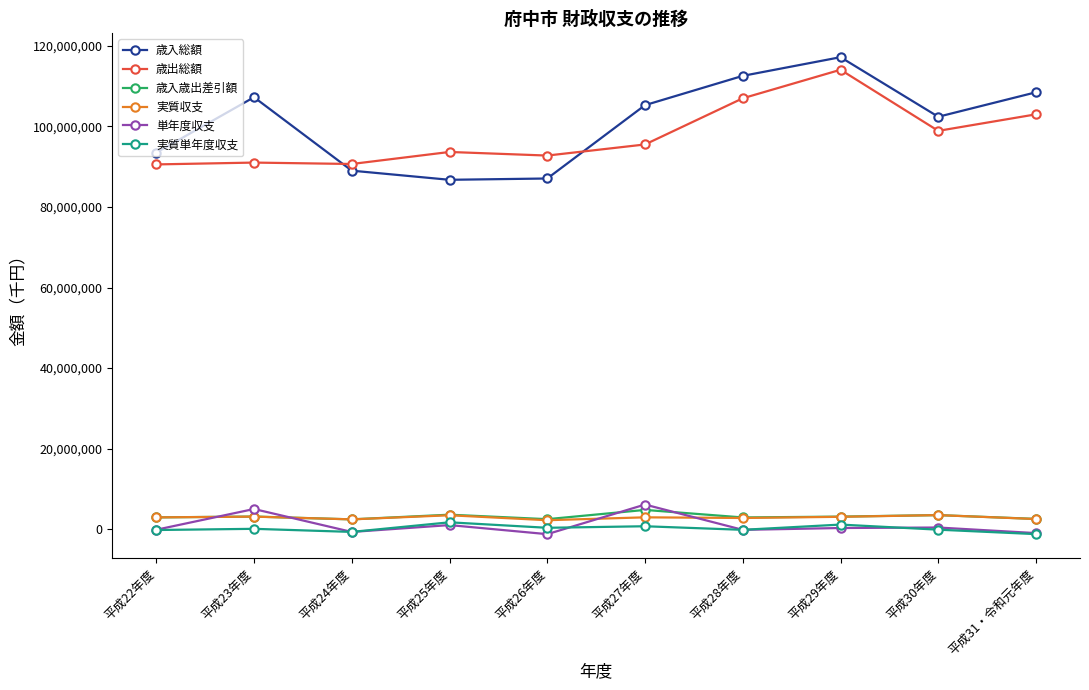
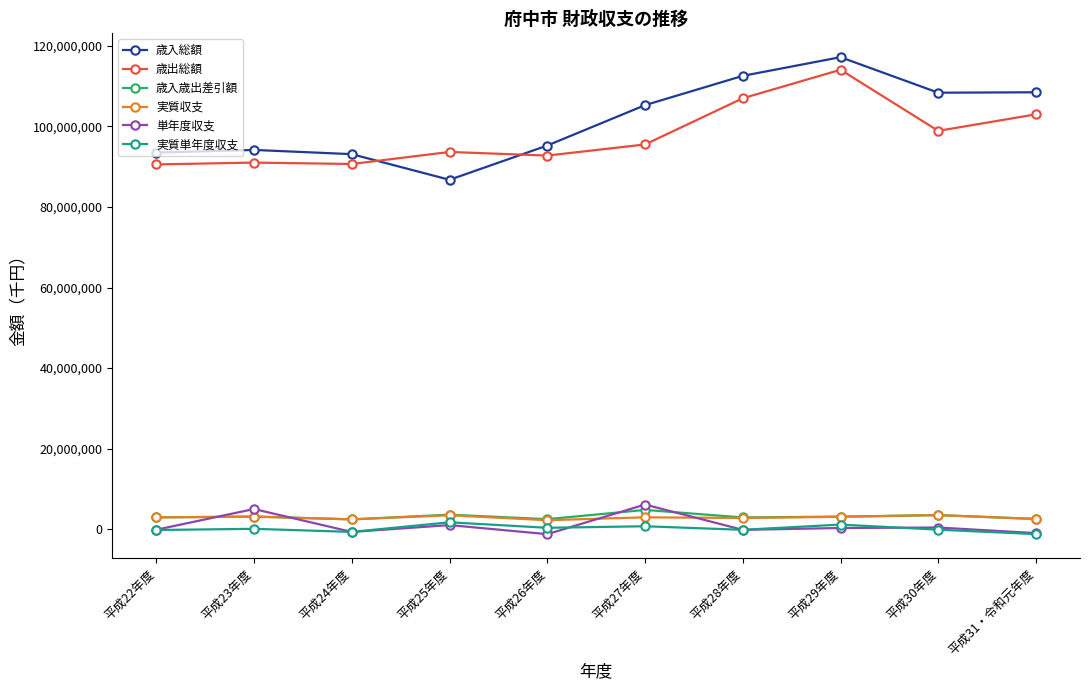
歳入総額, 平成23年度: 107,000,000 -> 94,000,000
歳入総額, 平成24年度: 89,000,000 -> 93,000,000
歳入総額, 平成26年度: 87,000,000 -> 95,000,000
歳入総額, 平成30年度: 102,000,000 -> 108,000,000
